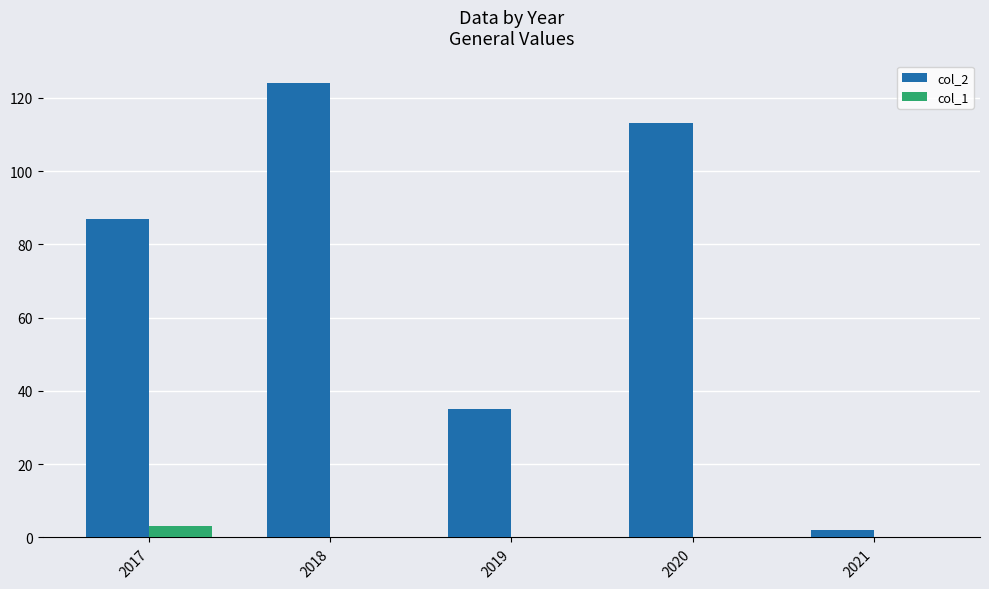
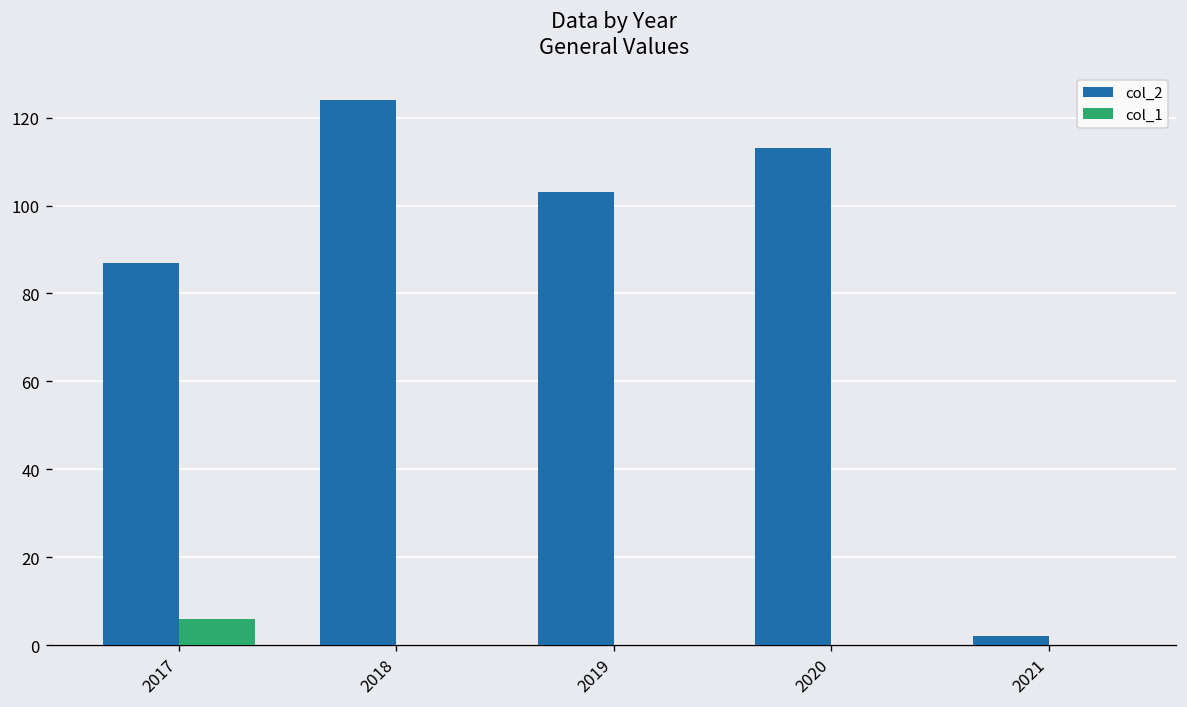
col_1, 2017: 3 -> 6
col_2, 2019: 35 -> 103
